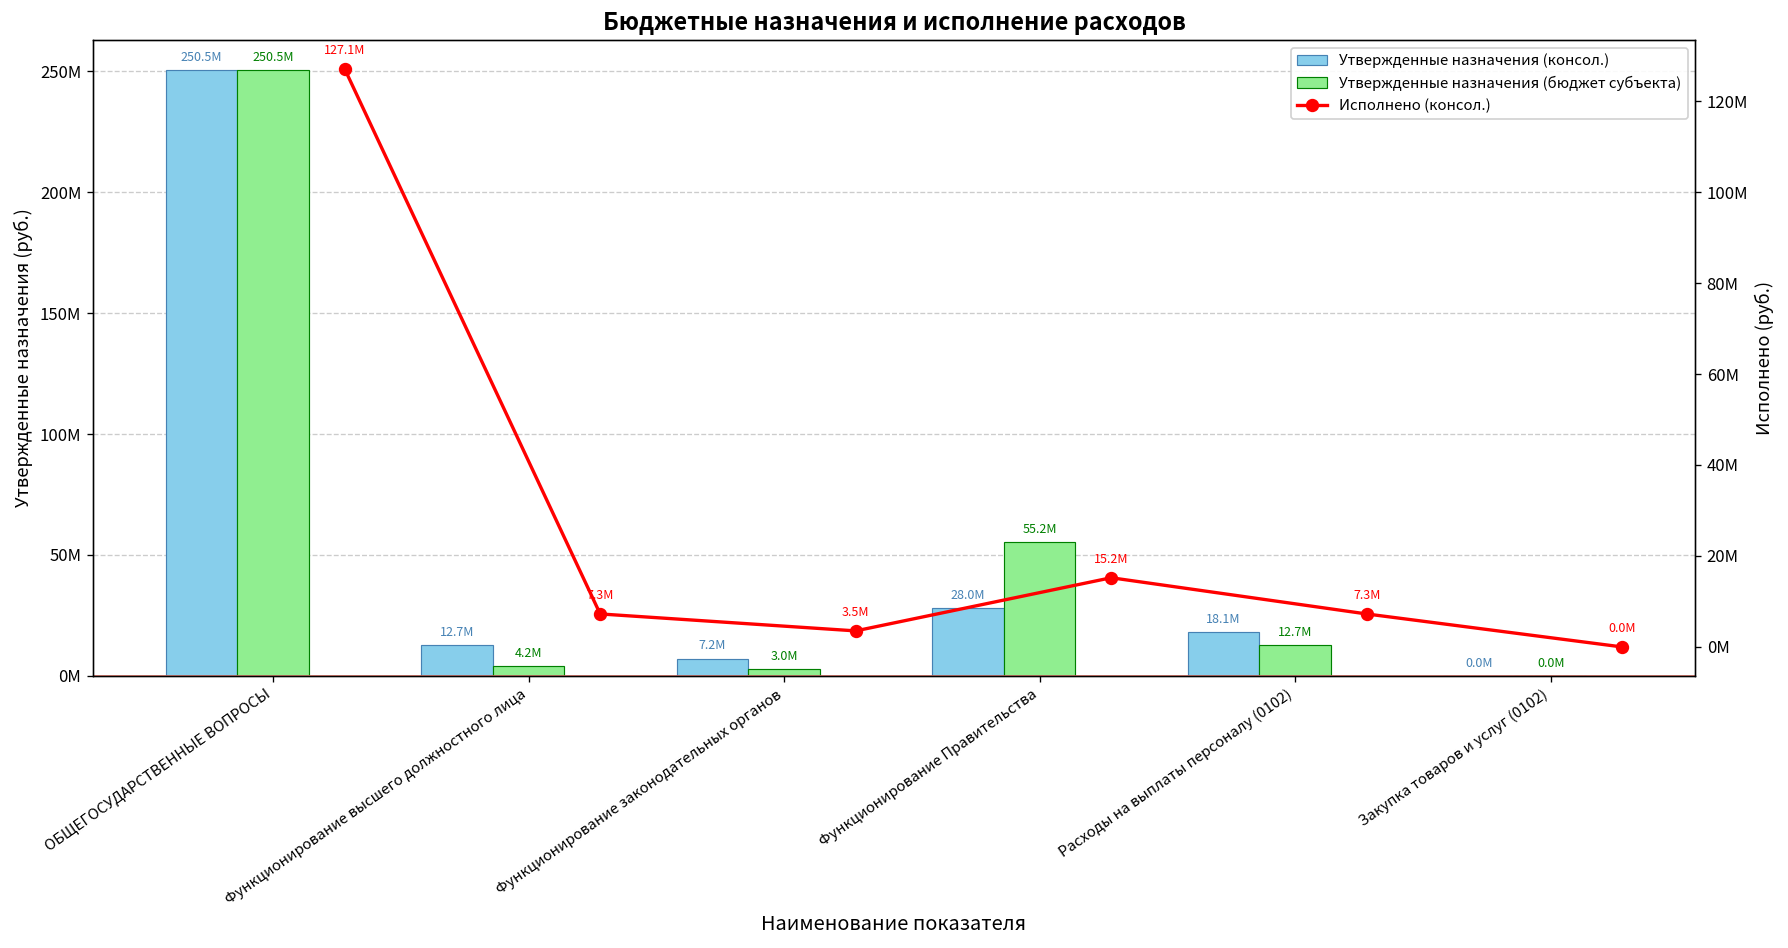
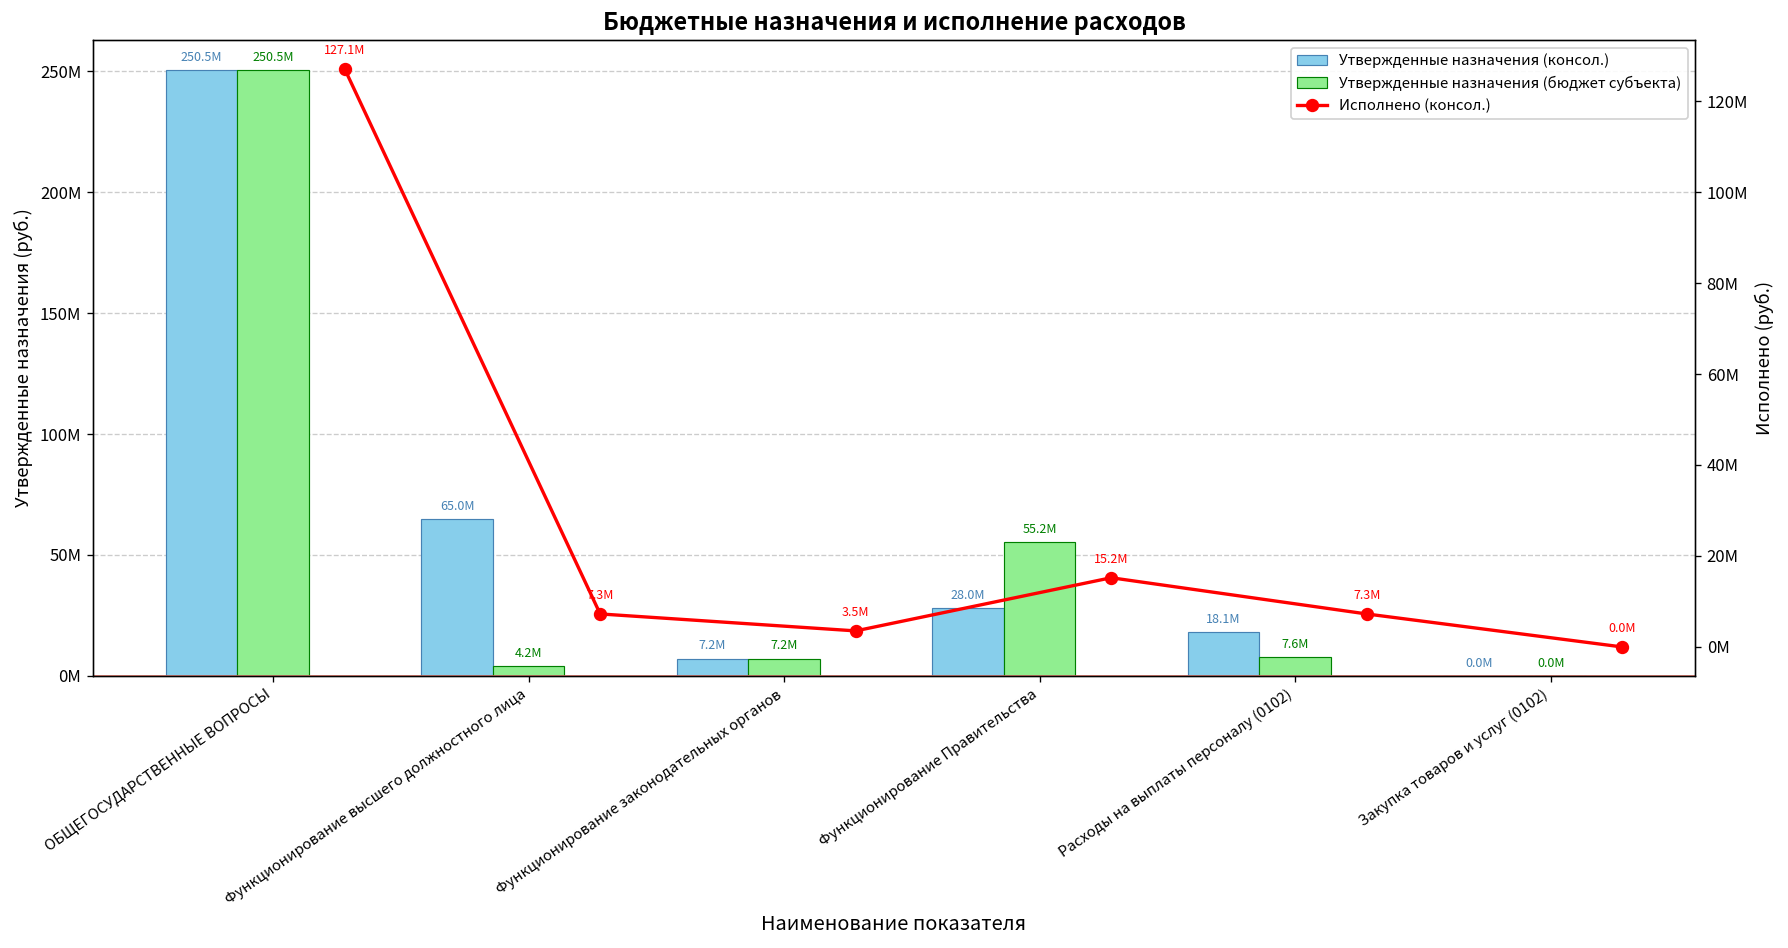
Утвержденные назначения (консол.), Функционирование высшего должностного лица: 12.7M -> 65.0M
Утвержденные назначения (бюджет субъекта), Функционирование законодательных органов: 3.0M -> 7.2M
Утвержденные назначения (бюджет субъекта), Расходы на выплаты персоналу (0102): 12.7M -> 7.6M
